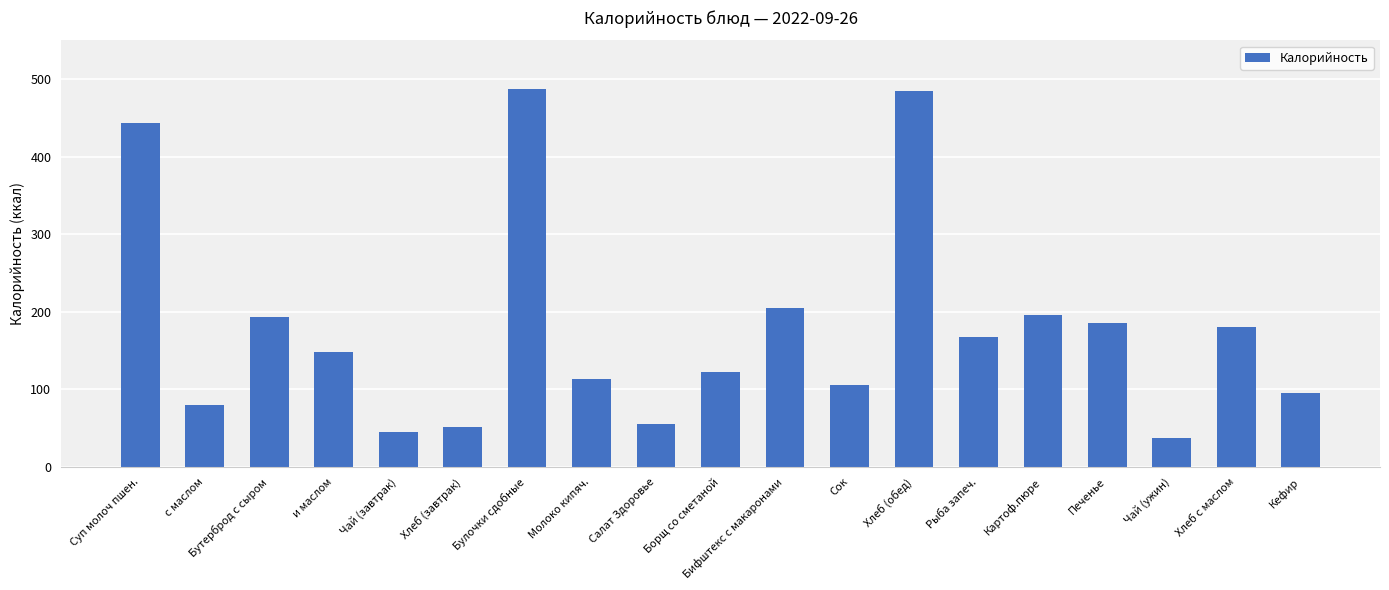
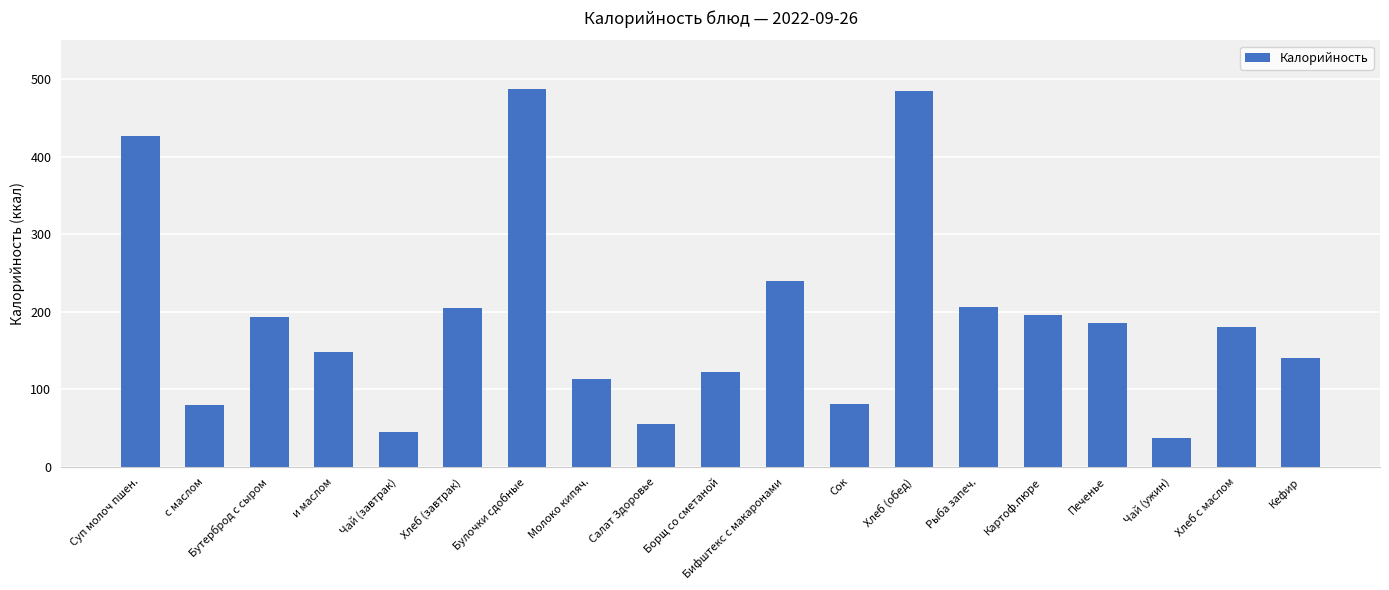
Суп молоч пшен.: 440 -> 430
Хлеб (завтрак): 50 -> 210
Бифштекс с макаронами: 210 -> 240
Сок: 110 -> 80
Рыба запеч.: 170 -> 210
Кефир: 100 -> 140
